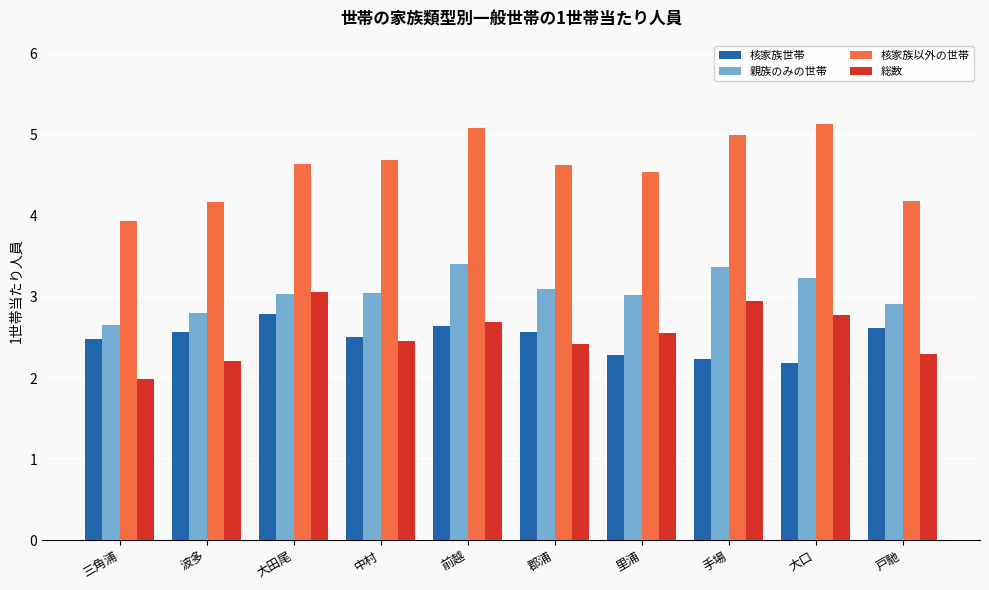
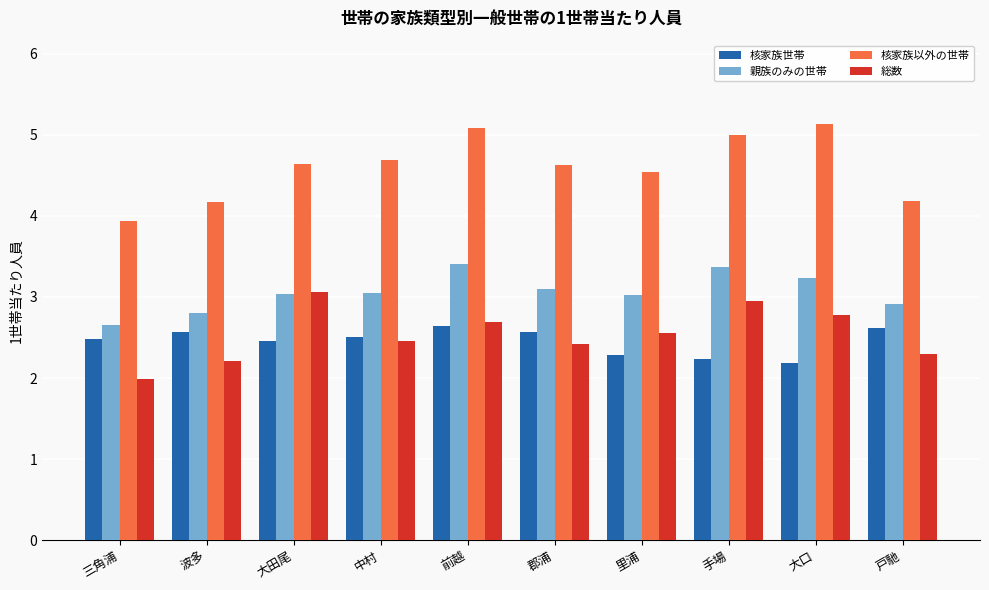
核家族世帯, 大田尾: 2.8 -> 2.5
